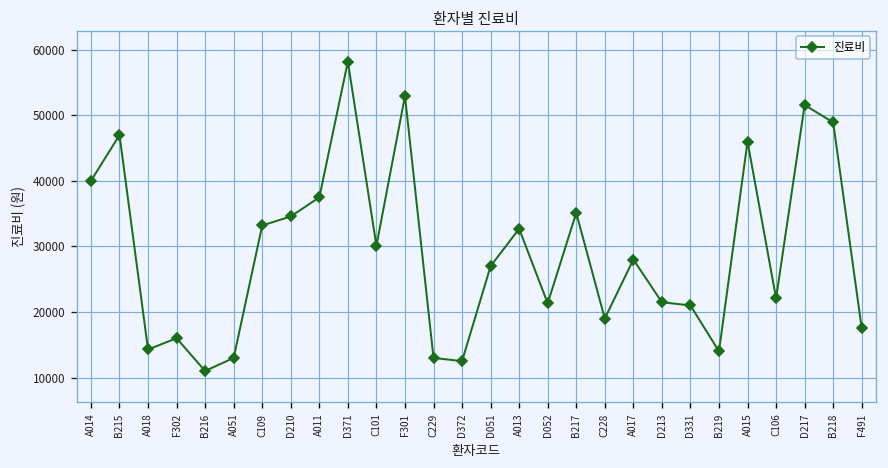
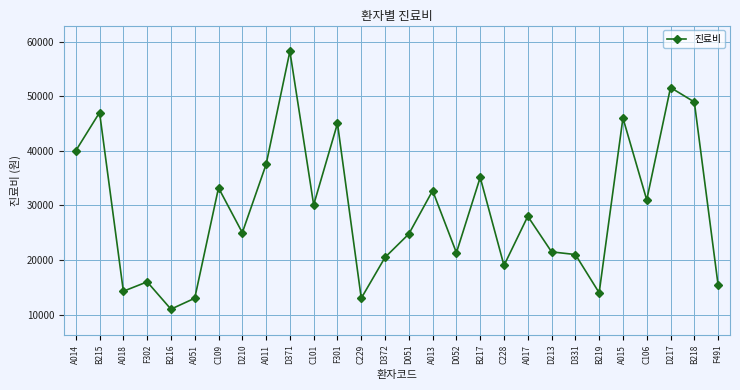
D210: 35000 -> 25000
F301: 53000 -> 45000
D372: 13000 -> 20000
D051: 27000 -> 25000
C106: 22000 -> 31000
F491: 18000 -> 15000
